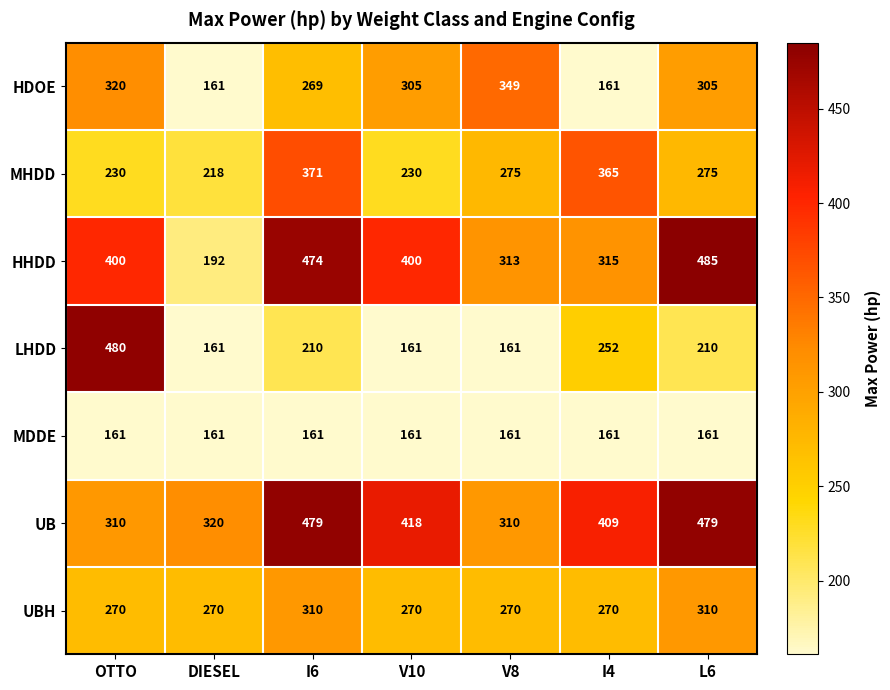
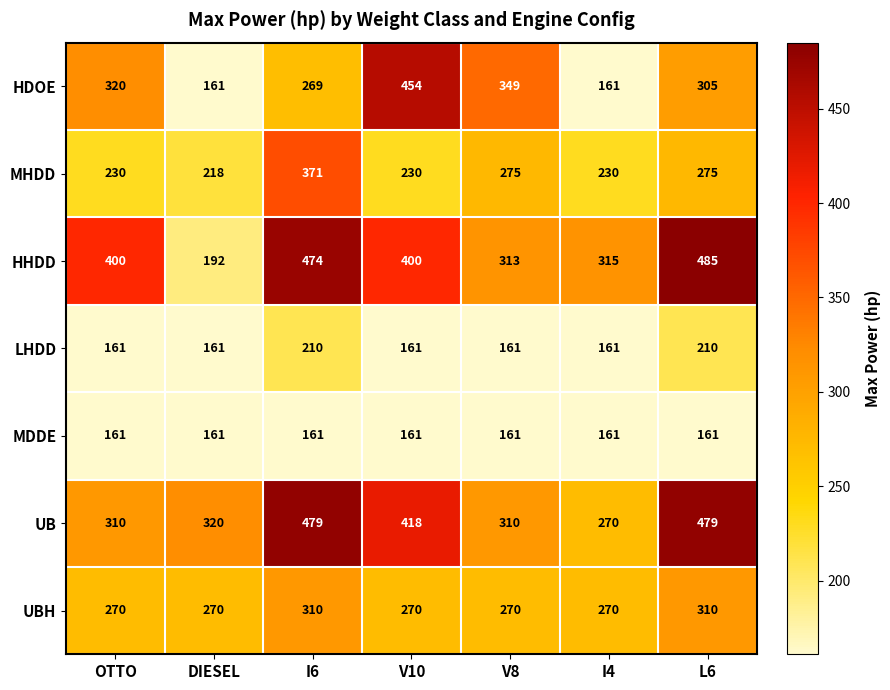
HDOE, V10: 305 -> 454
MHDD, I4: 365 -> 230
LHDD, OTTO: 480 -> 161
LHDD, I4: 252 -> 161
UB, I4: 409 -> 270
